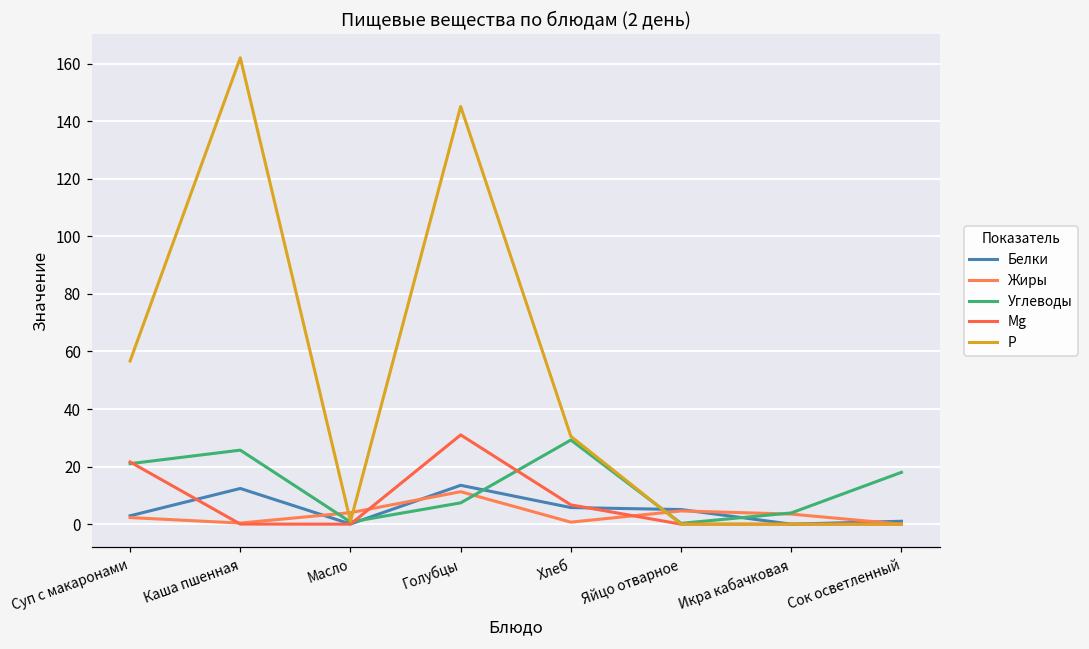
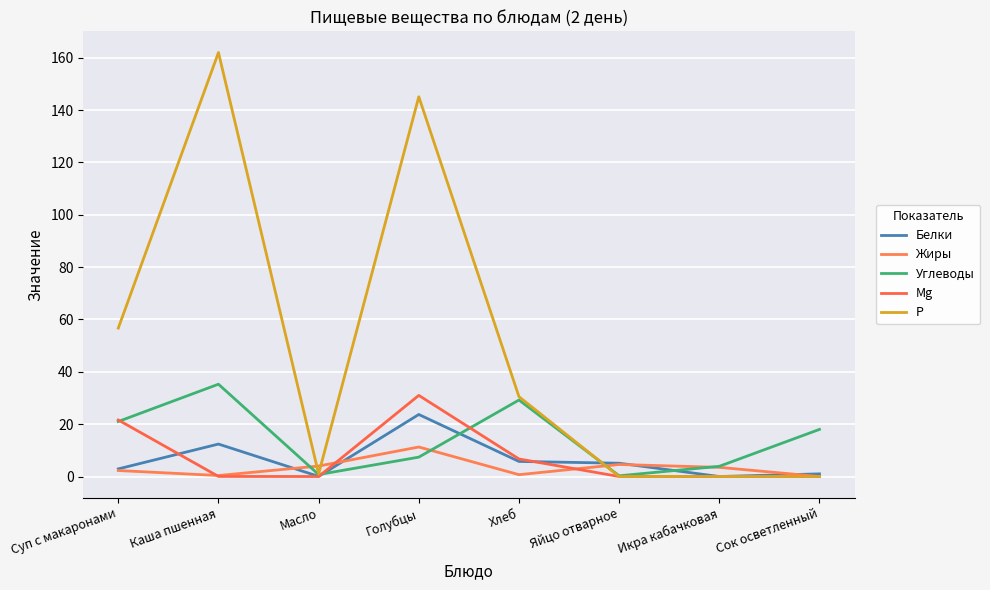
Углеводы, Каша пшенная: 26 -> 35
Белки, Голубцы: 14 -> 24
